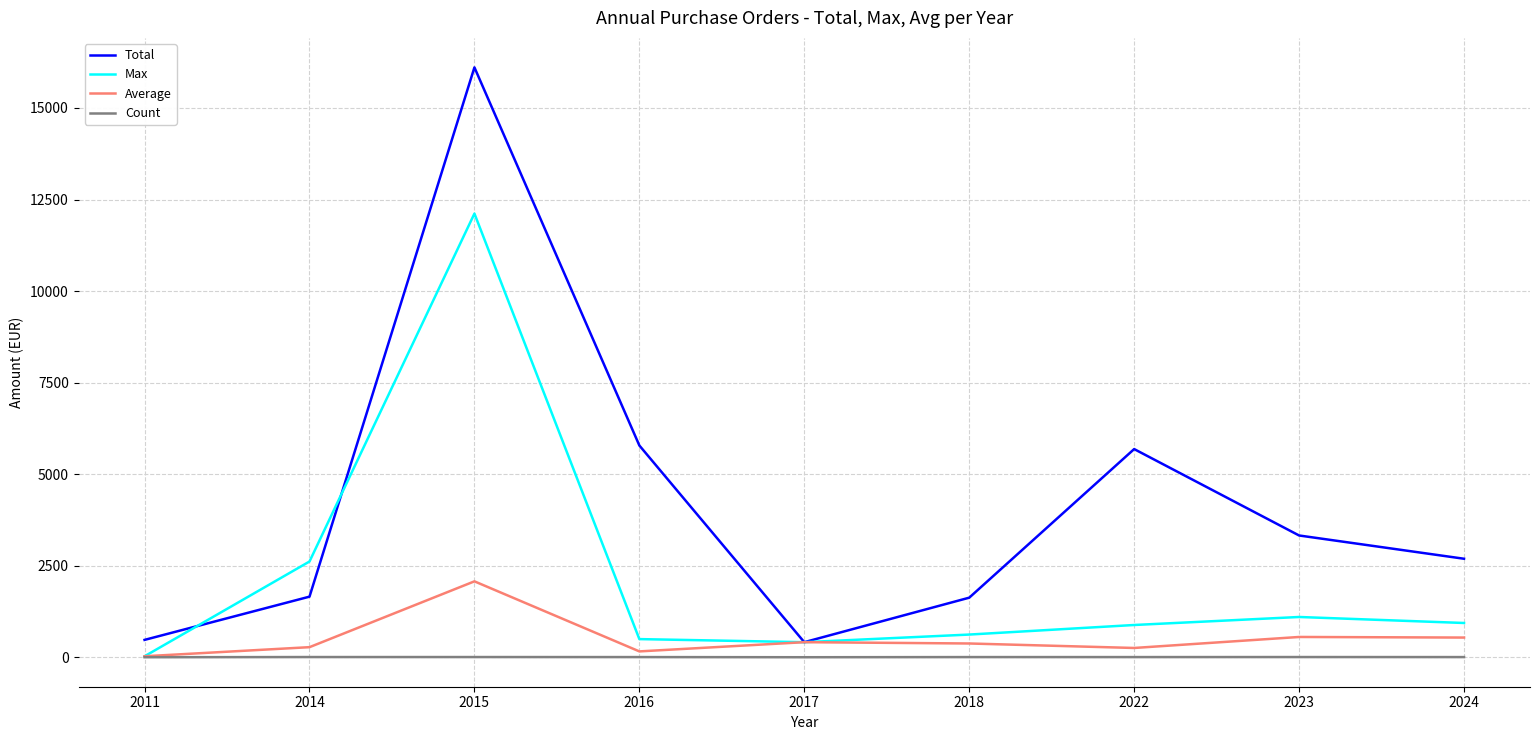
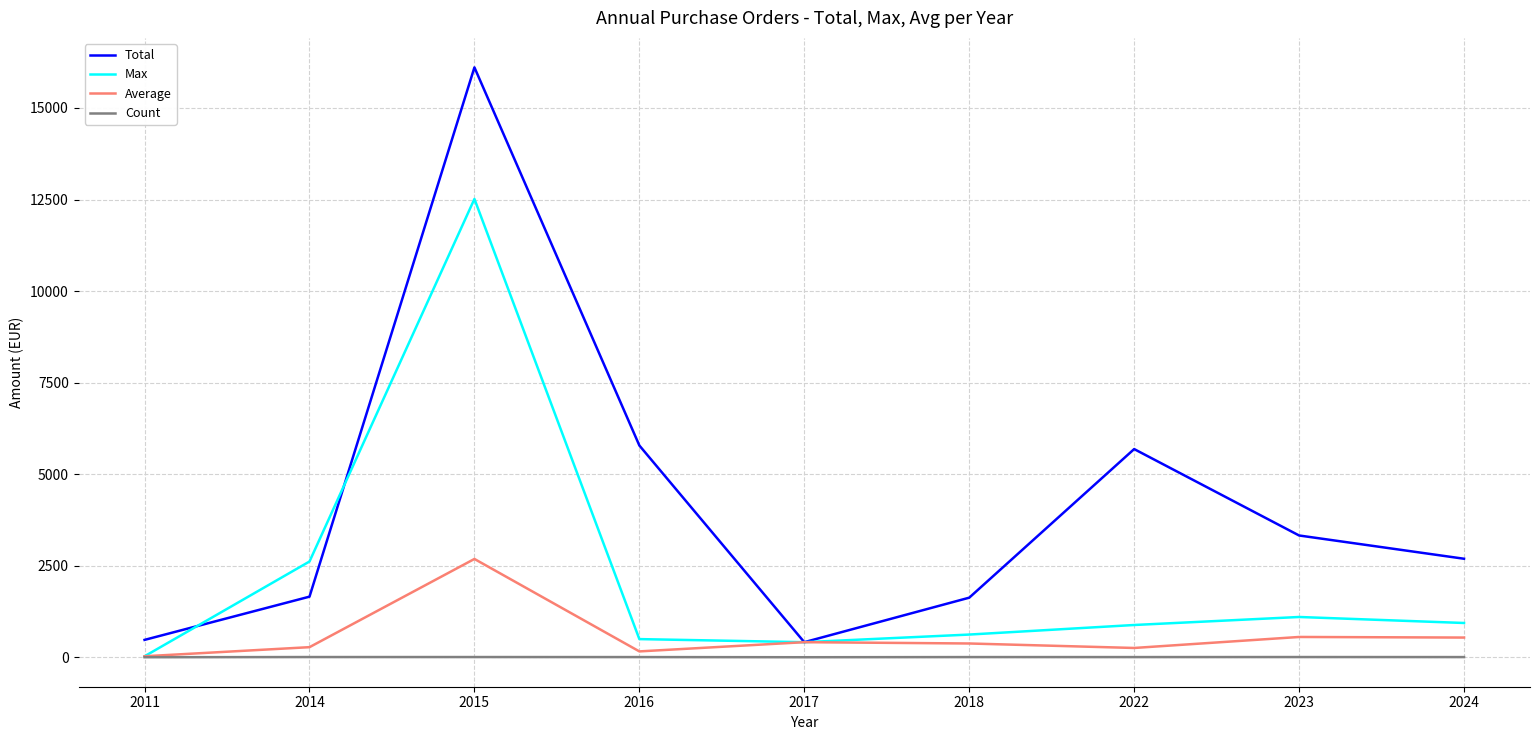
Max, 2015: 12100 -> 12500
Average, 2015: 2100 -> 2700
